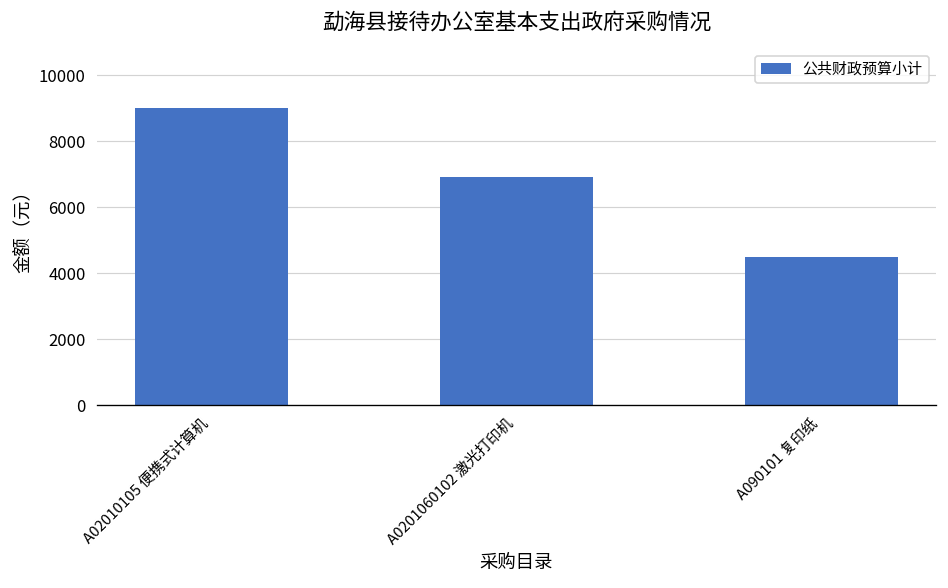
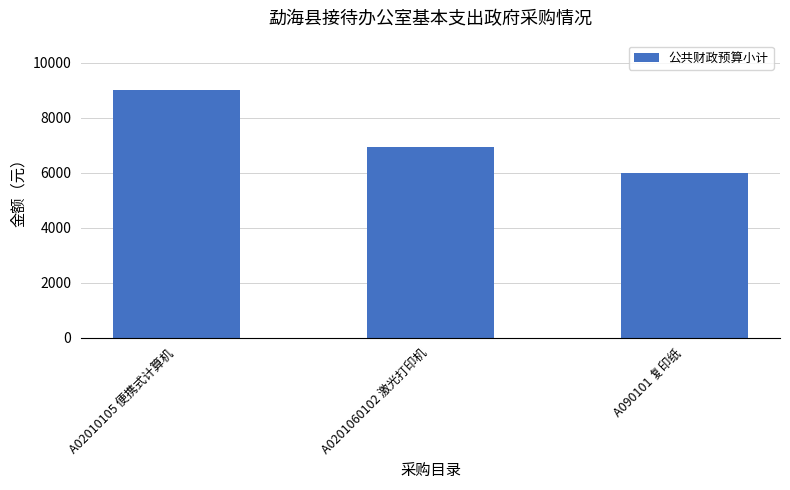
A090101 复印纸: 4500 -> 6000
